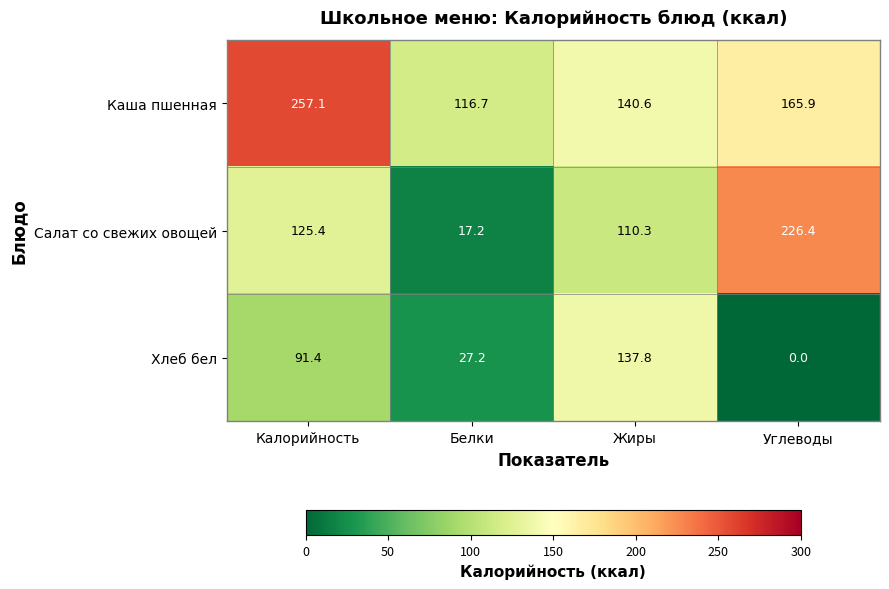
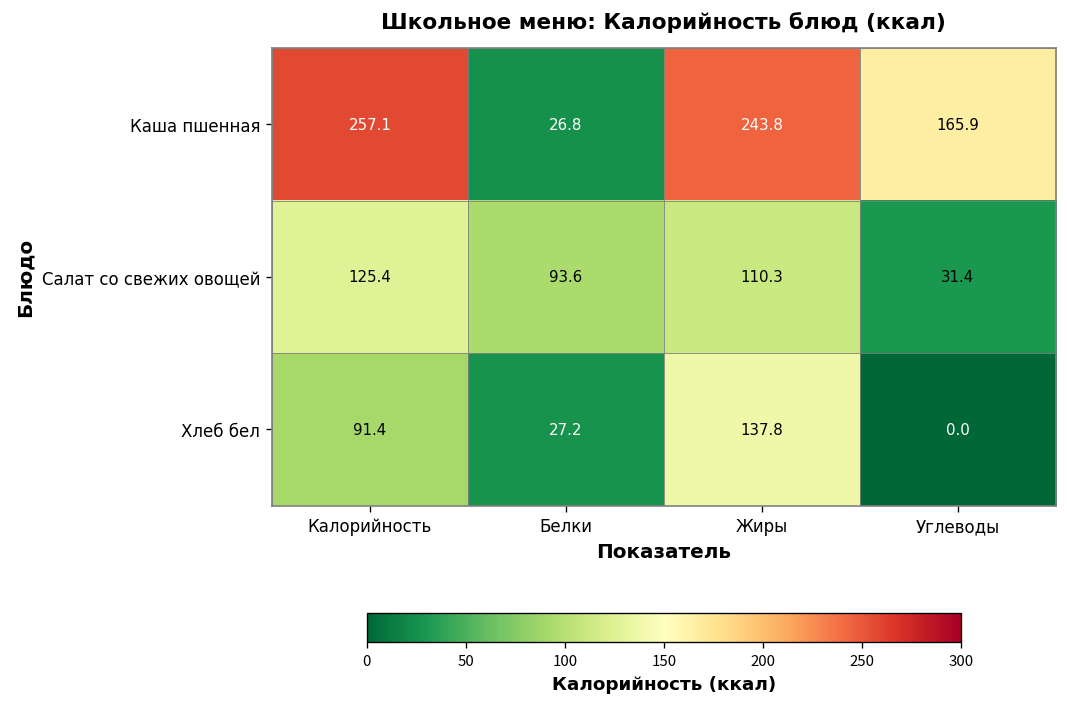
Каша пшенная, Белки: 116.7 -> 26.8
Каша пшенная, Жиры: 140.6 -> 243.8
Салат со свежих овощей, Белки: 17.2 -> 93.6
Салат со свежих овощей, Углеводы: 226.4 -> 31.4
